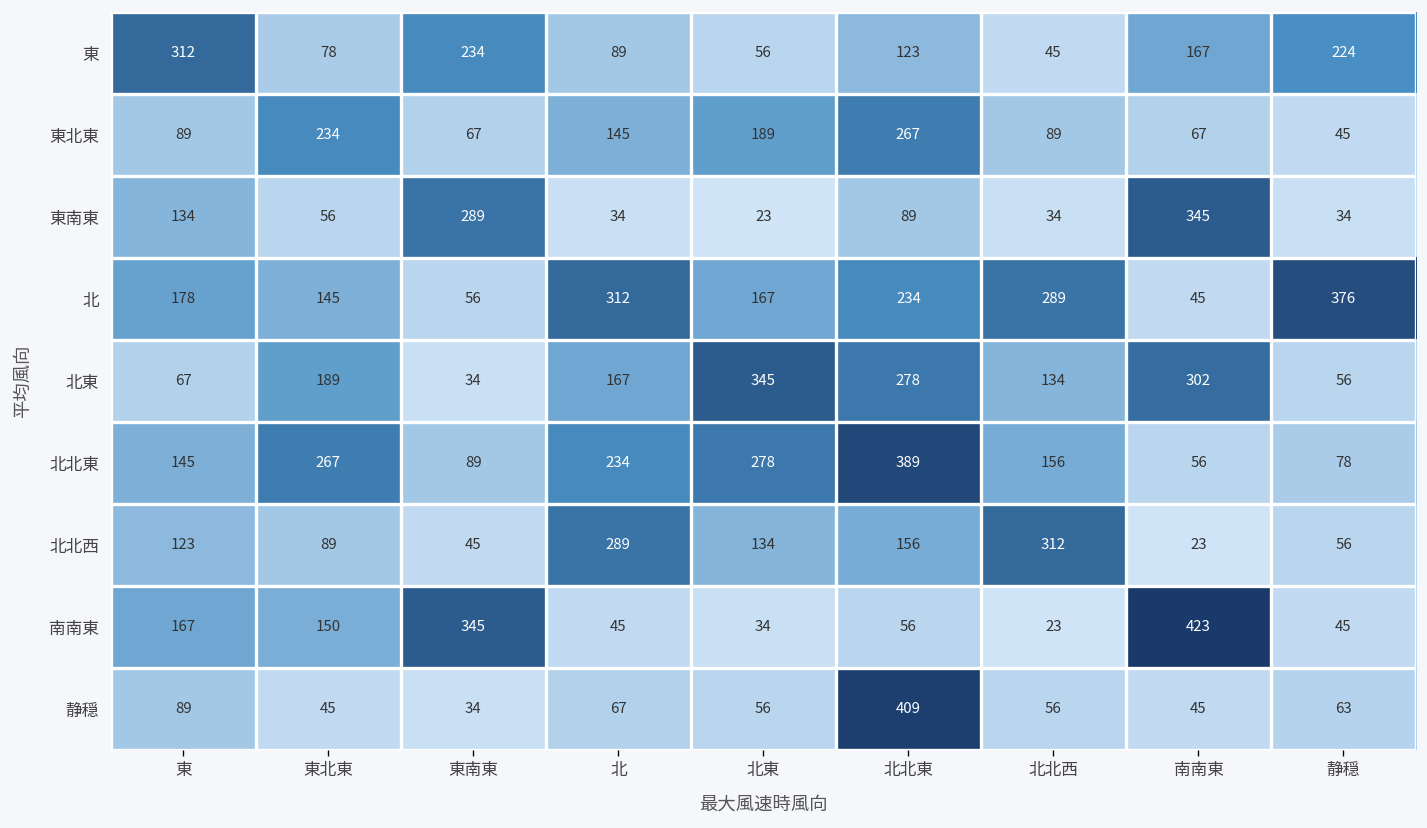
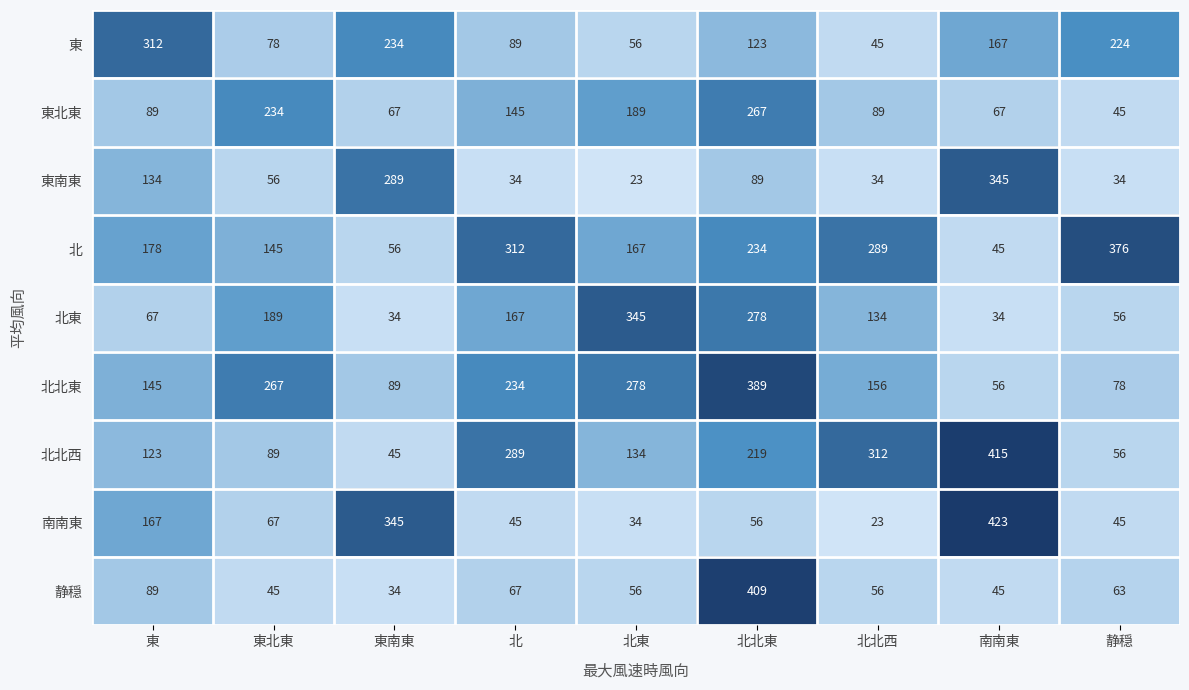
北東, 南南東: 302 -> 34
北北西, 北北東: 156 -> 219
北北西, 南南東: 23 -> 415
南南東, 東北東: 150 -> 67
